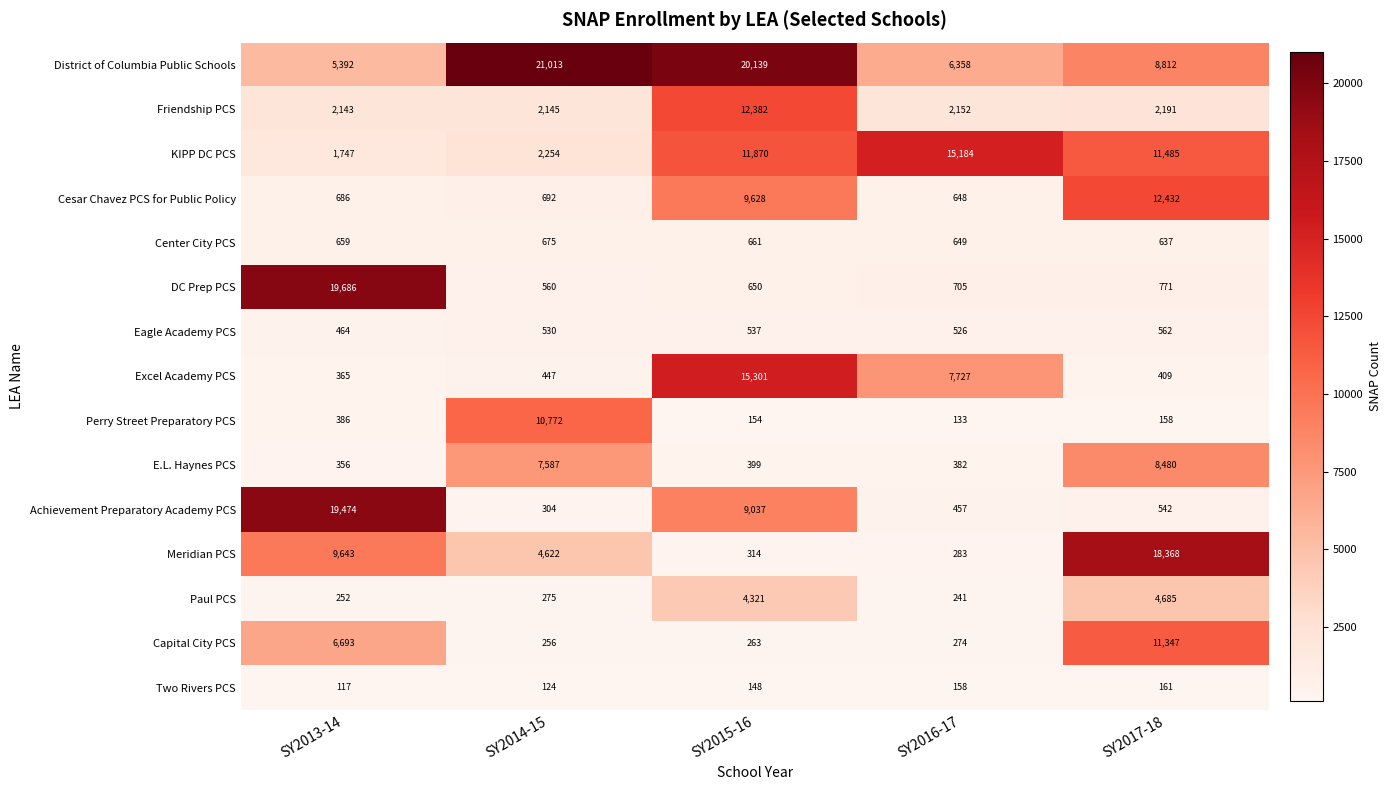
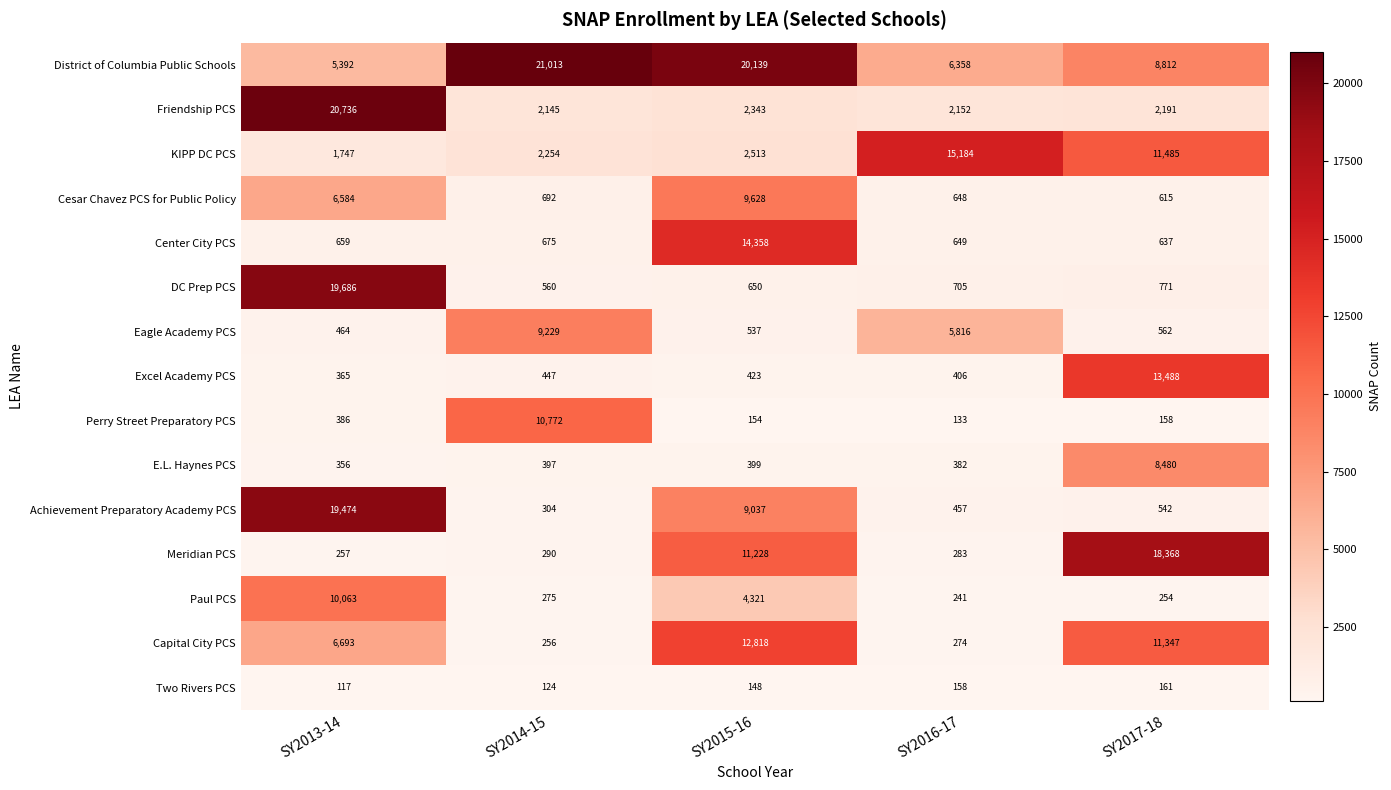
Friendship PCS, SY2013-14: 2,143 -> 20,736
Friendship PCS, SY2015-16: 12,382 -> 2,343
KIPP DC PCS, SY2015-16: 11,870 -> 2,513
Cesar Chavez PCS for Public Policy, SY2013-14: 686 -> 6,584
Cesar Chavez PCS for Public Policy, SY2017-18: 12,432 -> 615
Center City PCS, SY2015-16: 661 -> 14,358
Eagle Academy PCS, SY2014-15: 530 -> 9,229
Eagle Academy PCS, SY2016-17: 526 -> 5,816
Excel Academy PCS, SY2015-16: 15,301 -> 423
Excel Academy PCS, SY2016-17: 7,727 -> 406
Excel Academy PCS, SY2017-18: 409 -> 13,488
E.L. Haynes PCS, SY2014-15: 7,587 -> 397
Meridian PCS, SY2013-14: 9,643 -> 257
Meridian PCS, SY2014-15: 4,622 -> 290
Meridian PCS, SY2015-16: 314 -> 11,228
Paul PCS, SY2013-14: 252 -> 10,063
Paul PCS, SY2017-18: 4,685 -> 254
Capital City PCS, SY2015-16: 263 -> 12,818
